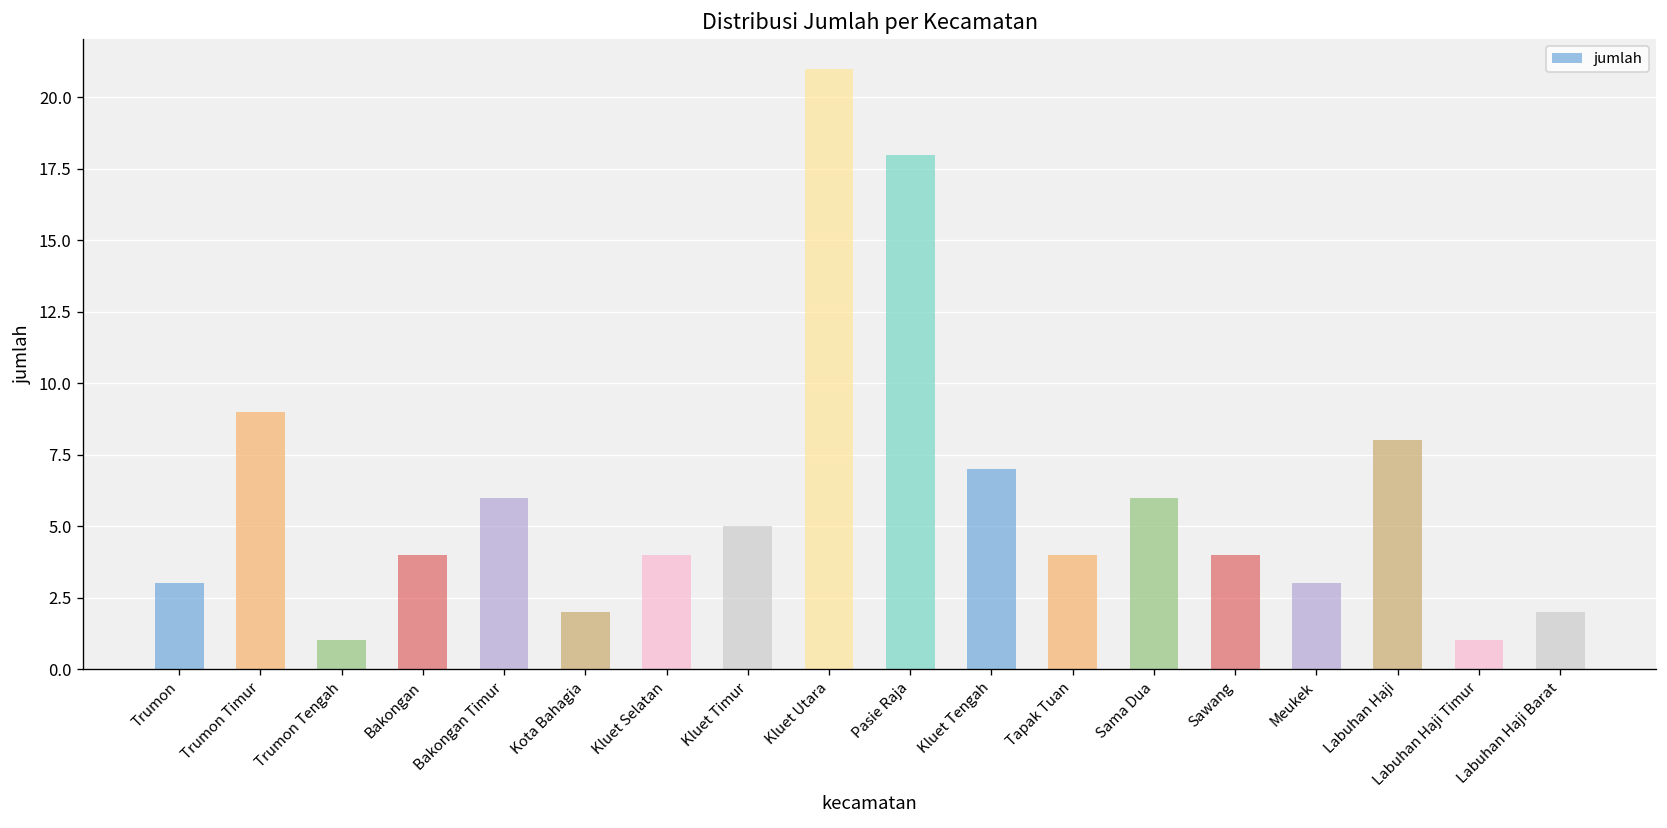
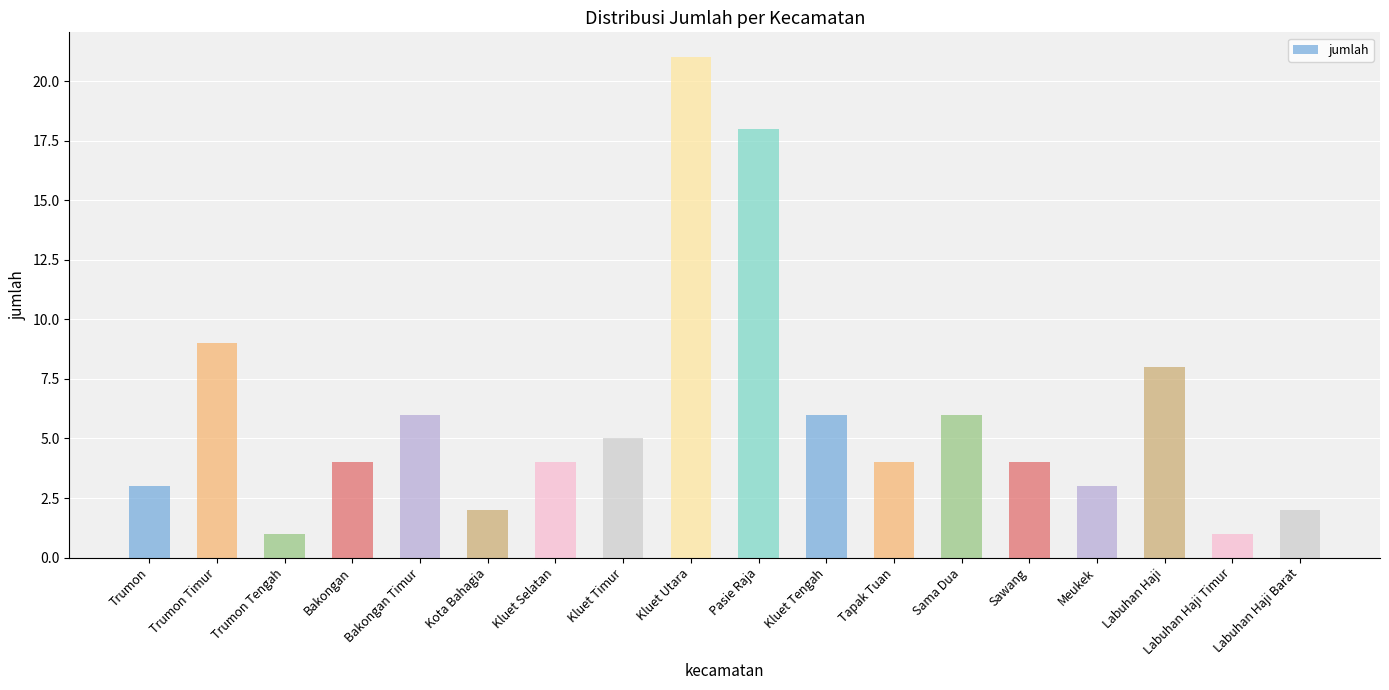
Kluet Tengah: 7 -> 6
